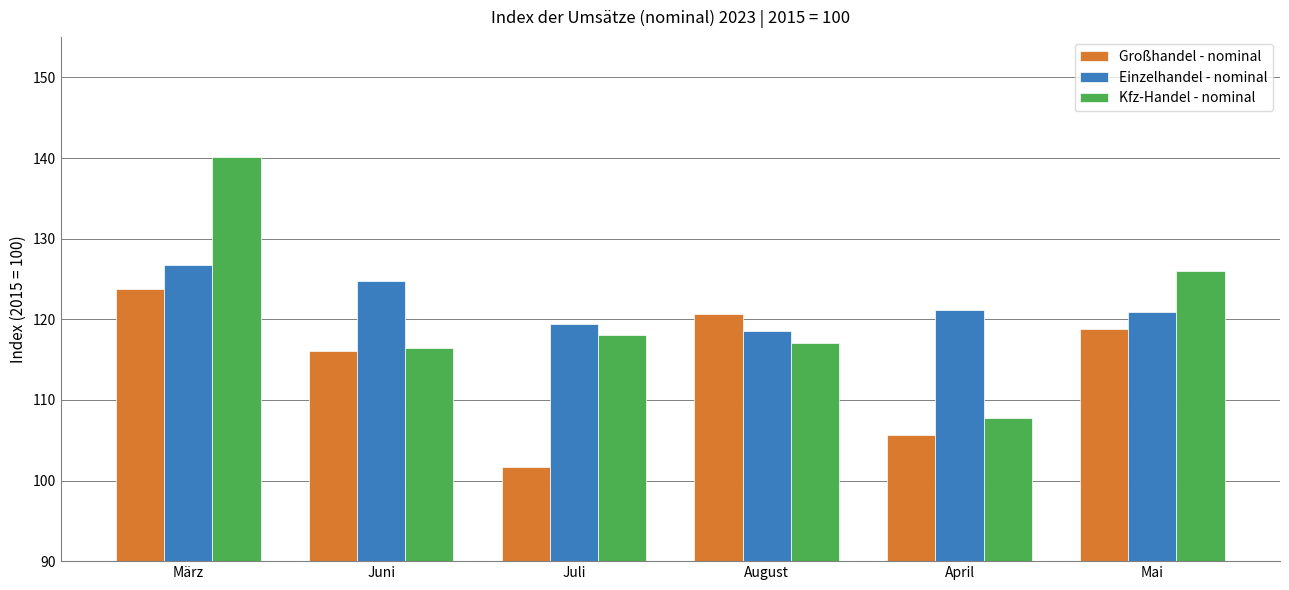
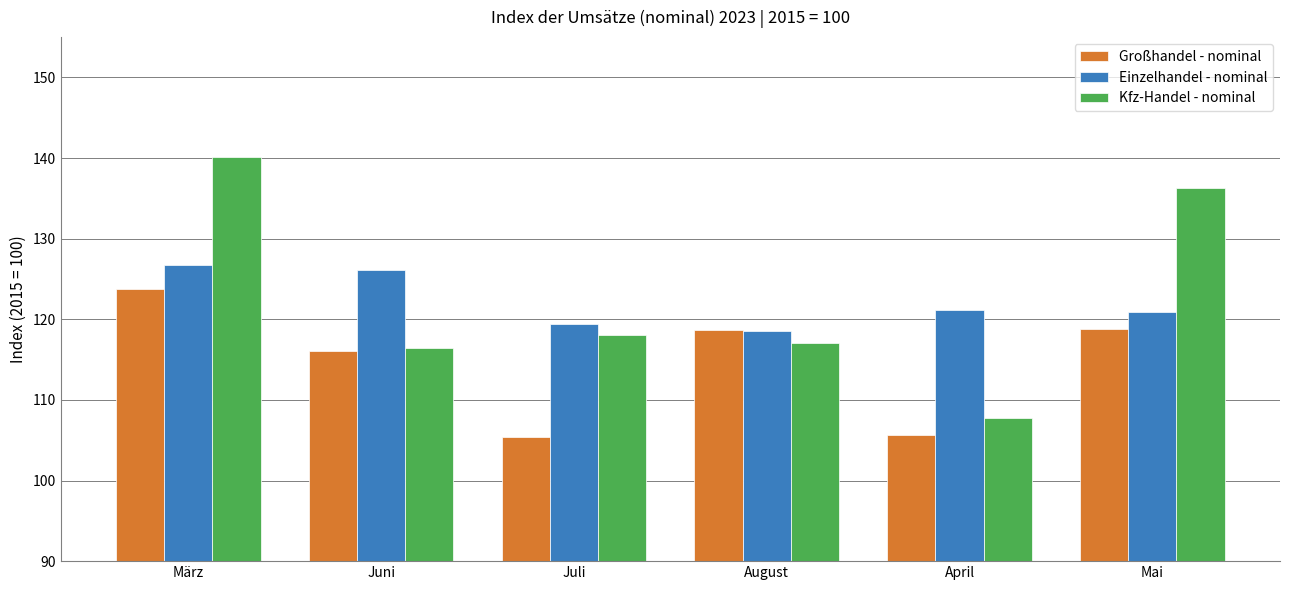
Einzelhandel - nominal, Juni: 125 -> 126
Großhandel - nominal, Juli: 102 -> 105
Großhandel - nominal, August: 121 -> 119
Kfz-Handel - nominal, Mai: 126 -> 136
